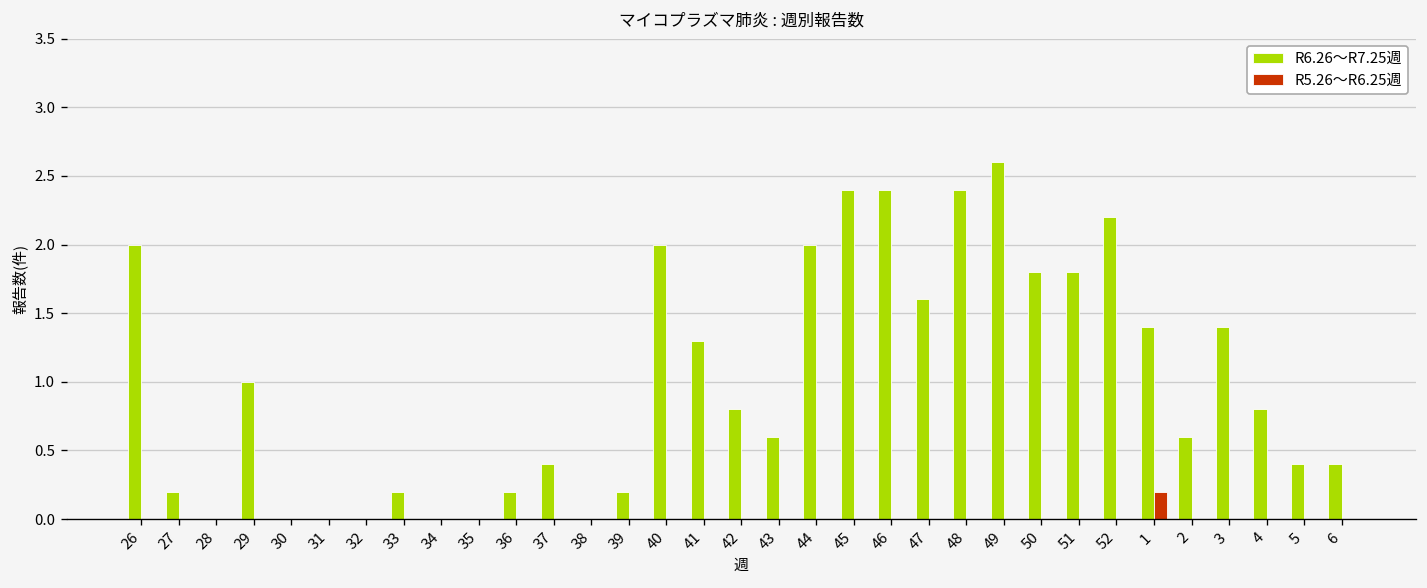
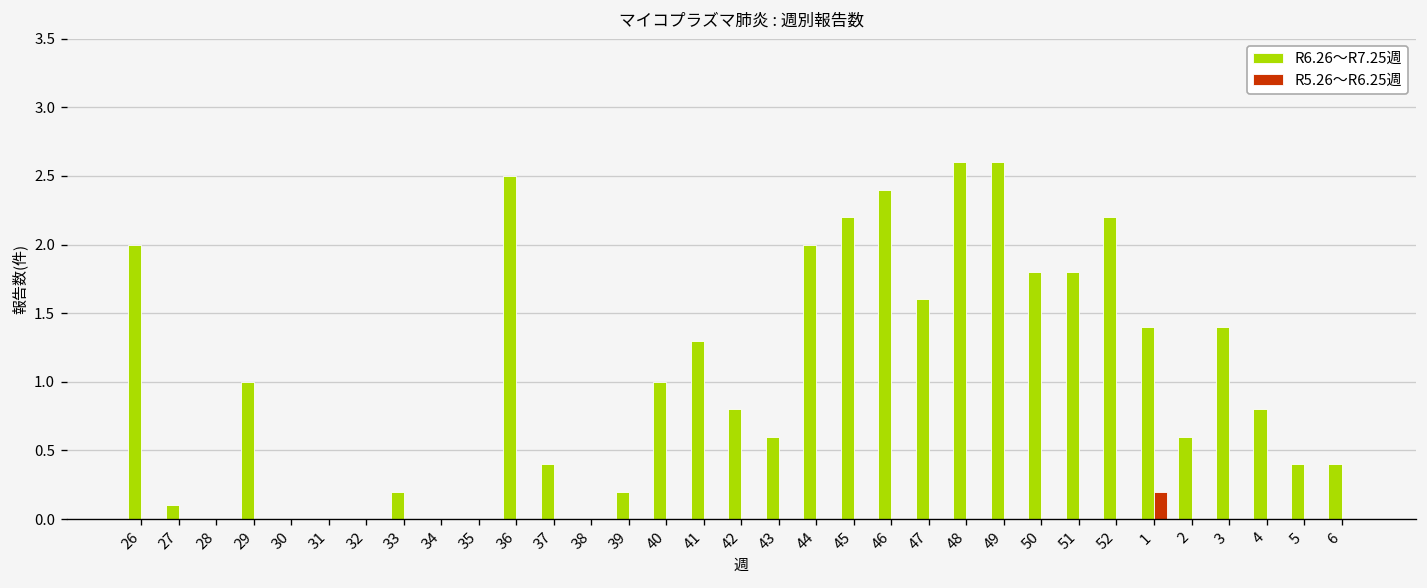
R6.26～R7.25週, 27: 0.2 -> 0.1
R6.26～R7.25週, 36: 0.2 -> 2.5
R6.26～R7.25週, 40: 2 -> 1
R6.26～R7.25週, 45: 2.4 -> 2.2
R6.26～R7.25週, 48: 2.4 -> 2.6
